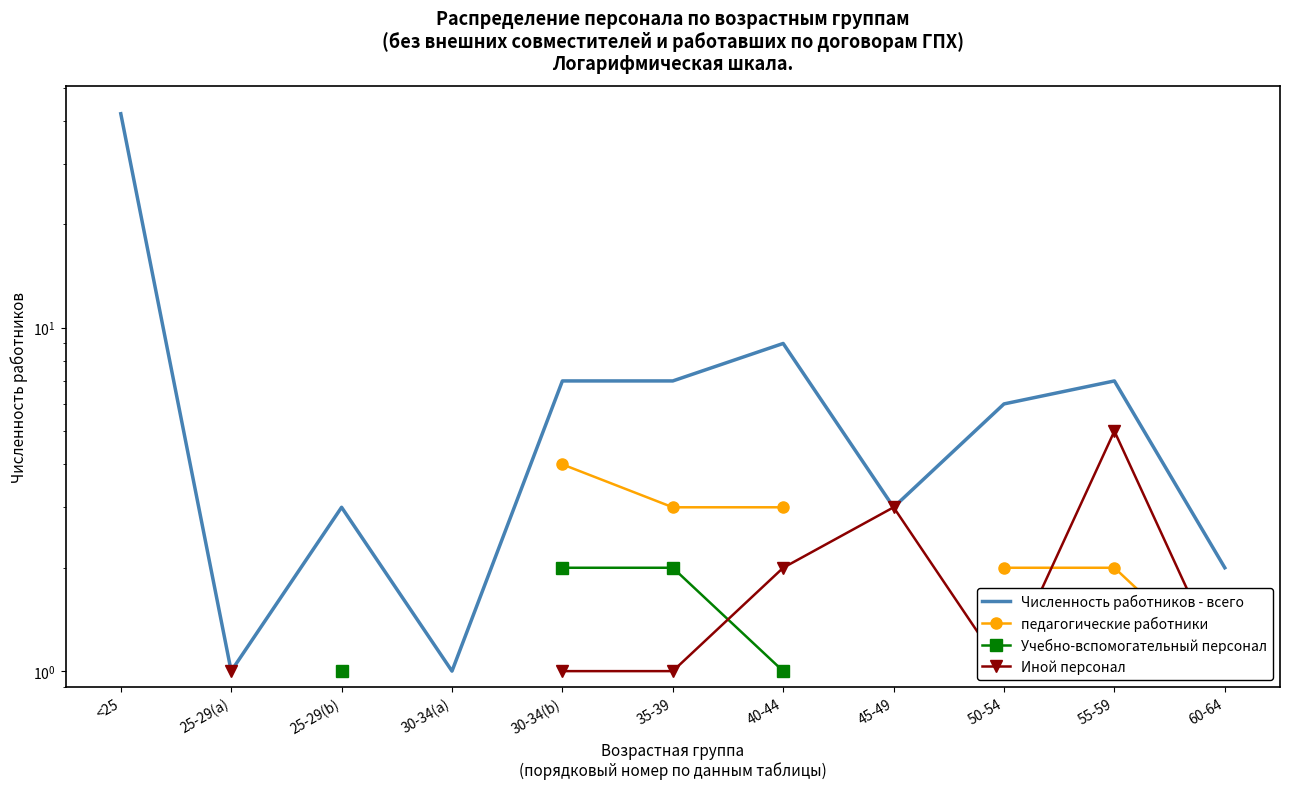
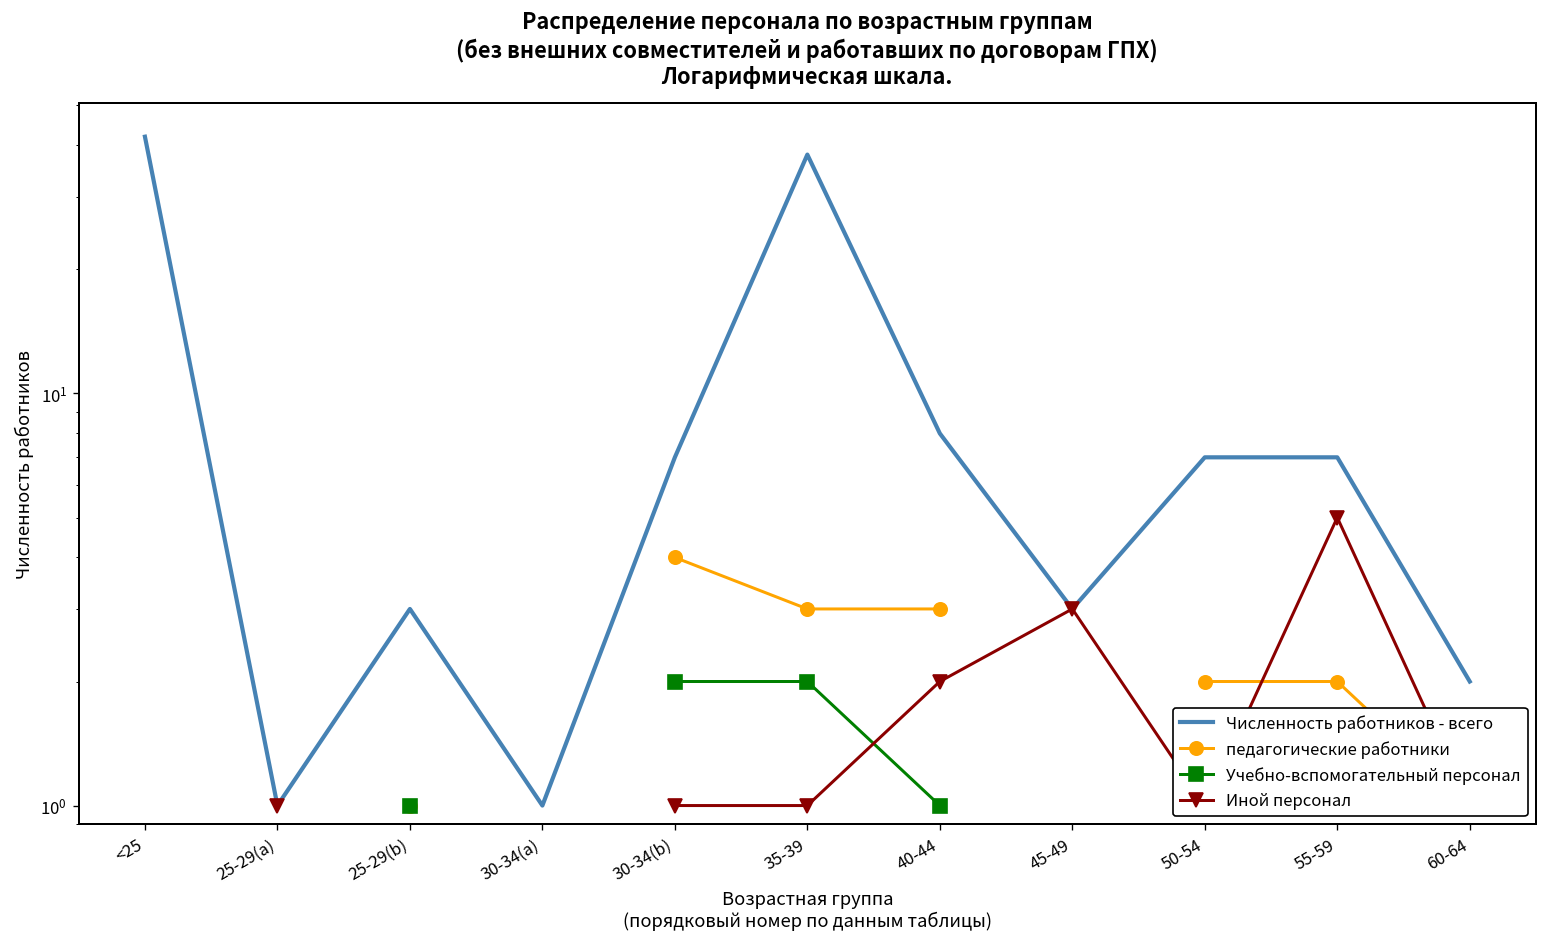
Численность работников - всего, 35-39: 7 -> 38
Численность работников - всего, 40-44: 9 -> 8
Численность работников - всего, 50-54: 6 -> 7
